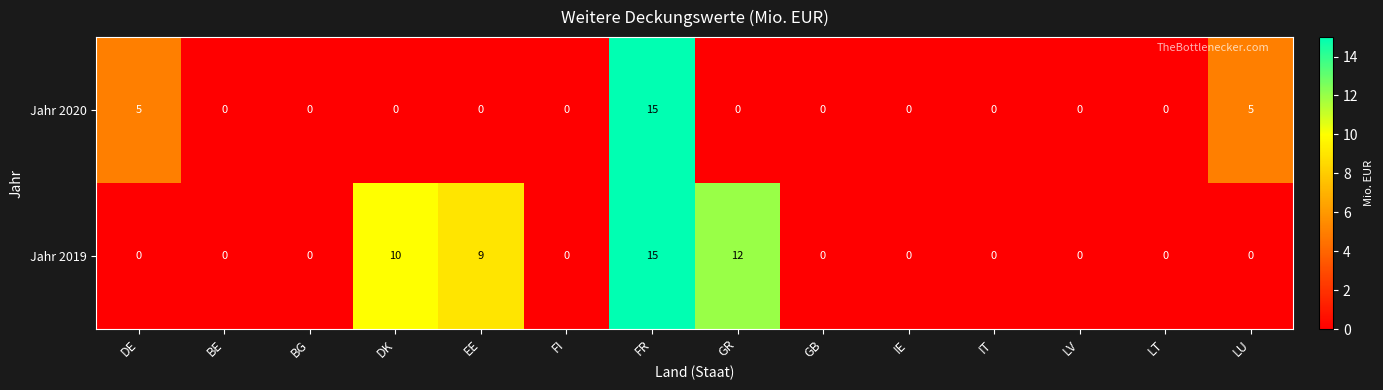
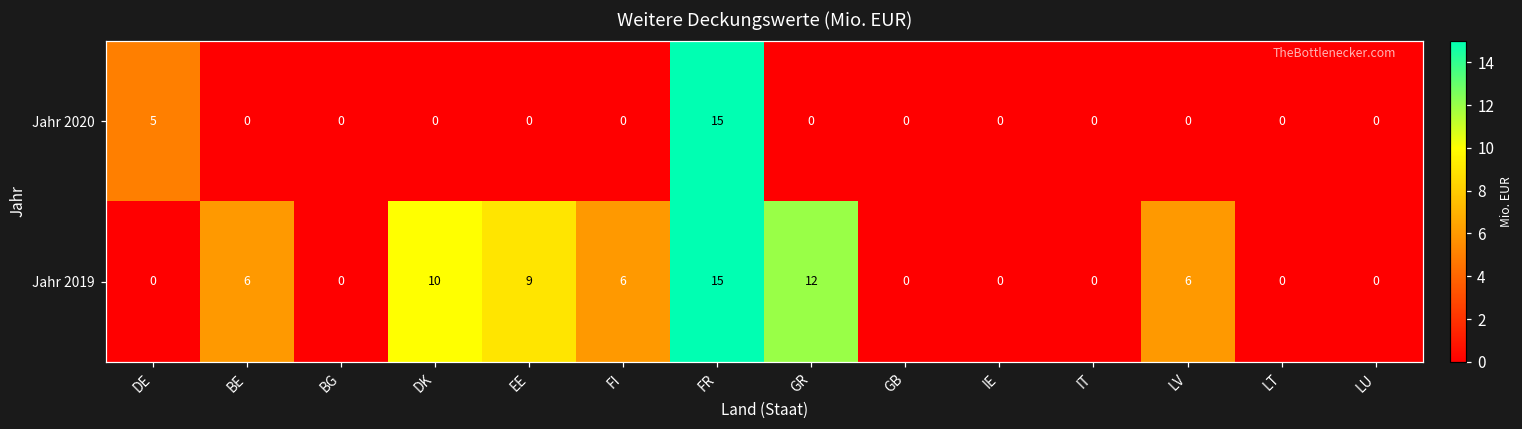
Jahr 2020, LU: 5 -> 0
Jahr 2019, BE: 0 -> 6
Jahr 2019, FI: 0 -> 6
Jahr 2019, LV: 0 -> 6
